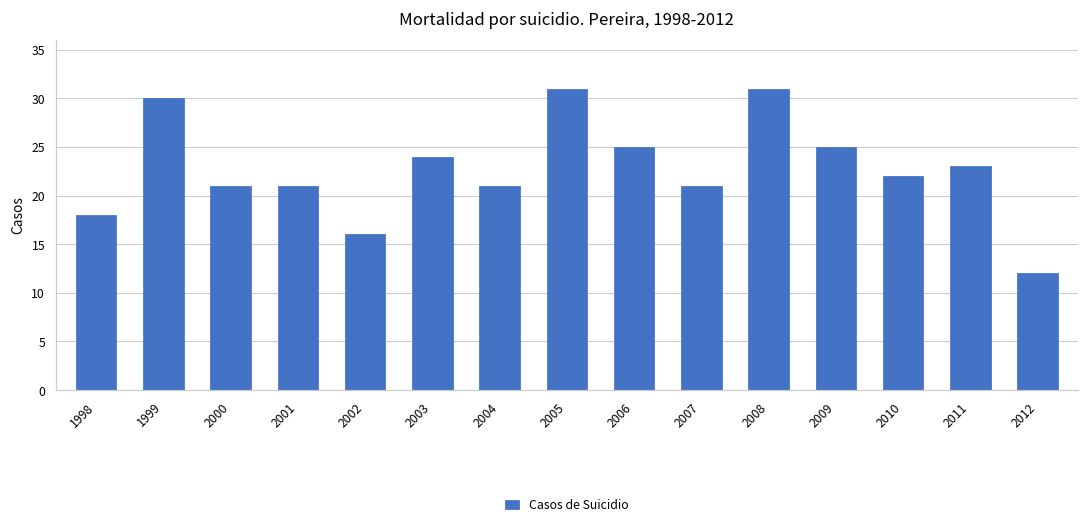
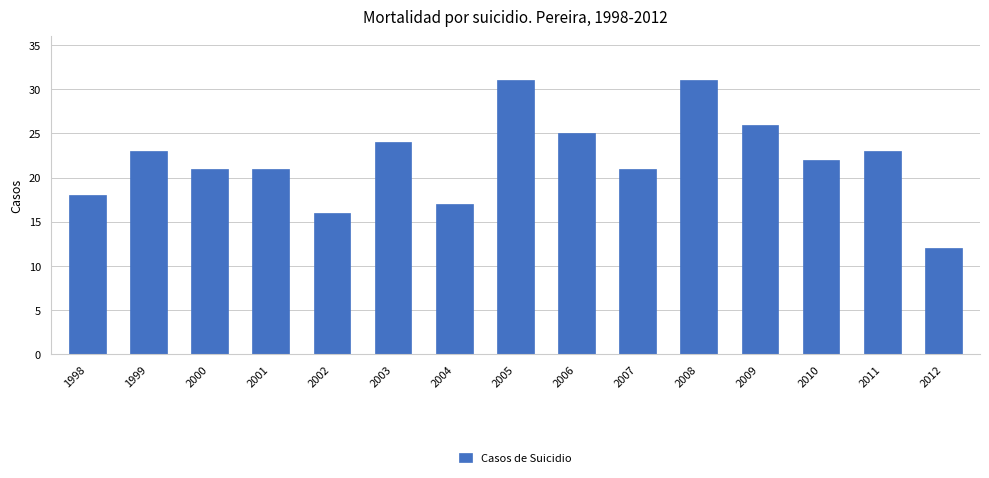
1999: 30 -> 23
2004: 21 -> 17
2009: 25 -> 26
